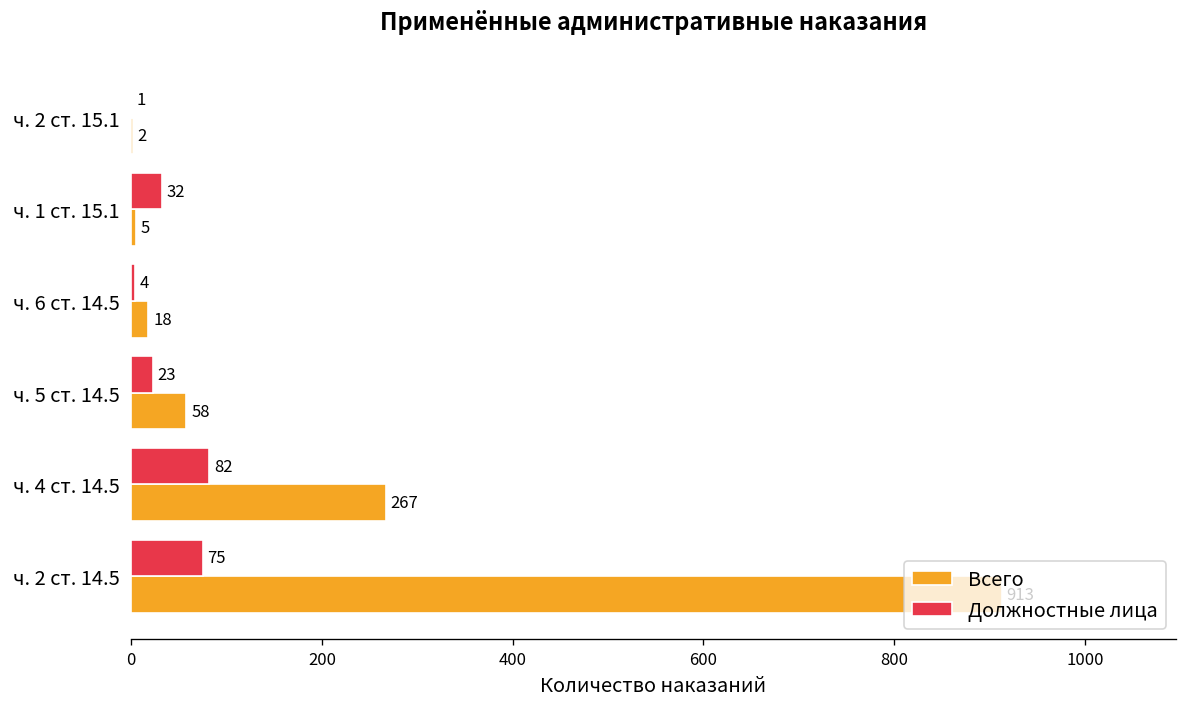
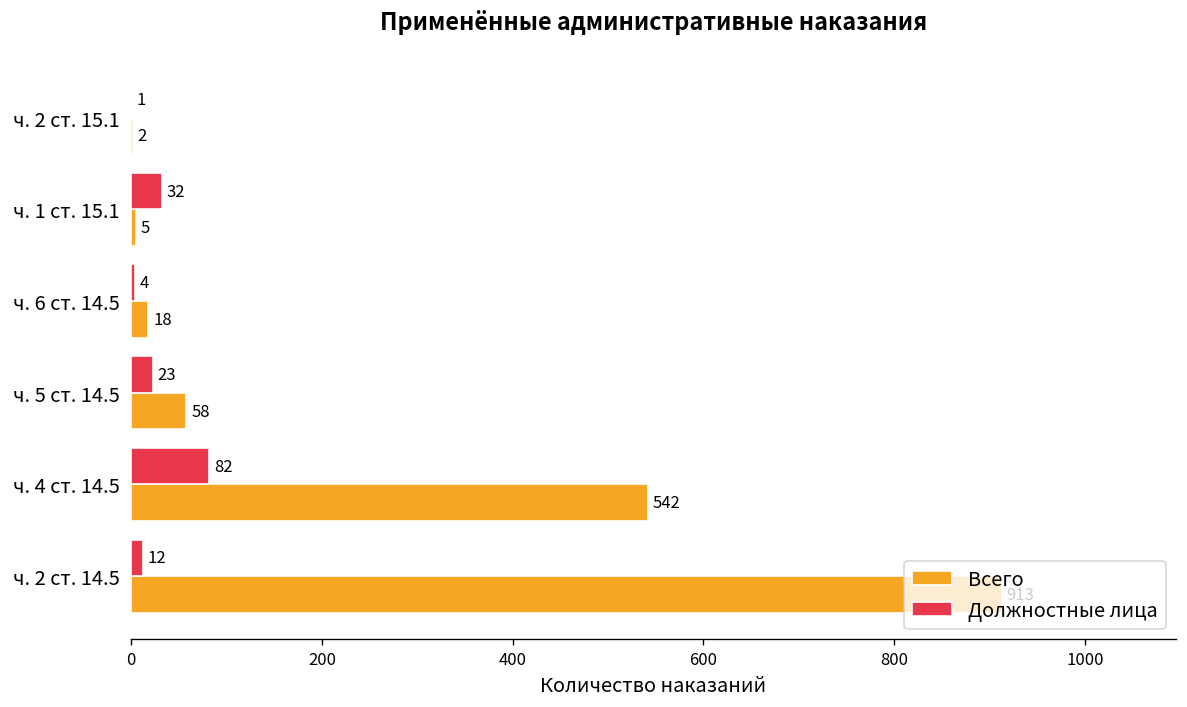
Всего, ч. 4 ст. 14.5: 267 -> 542
Должностные лица, ч. 2 ст. 14.5: 75 -> 12
